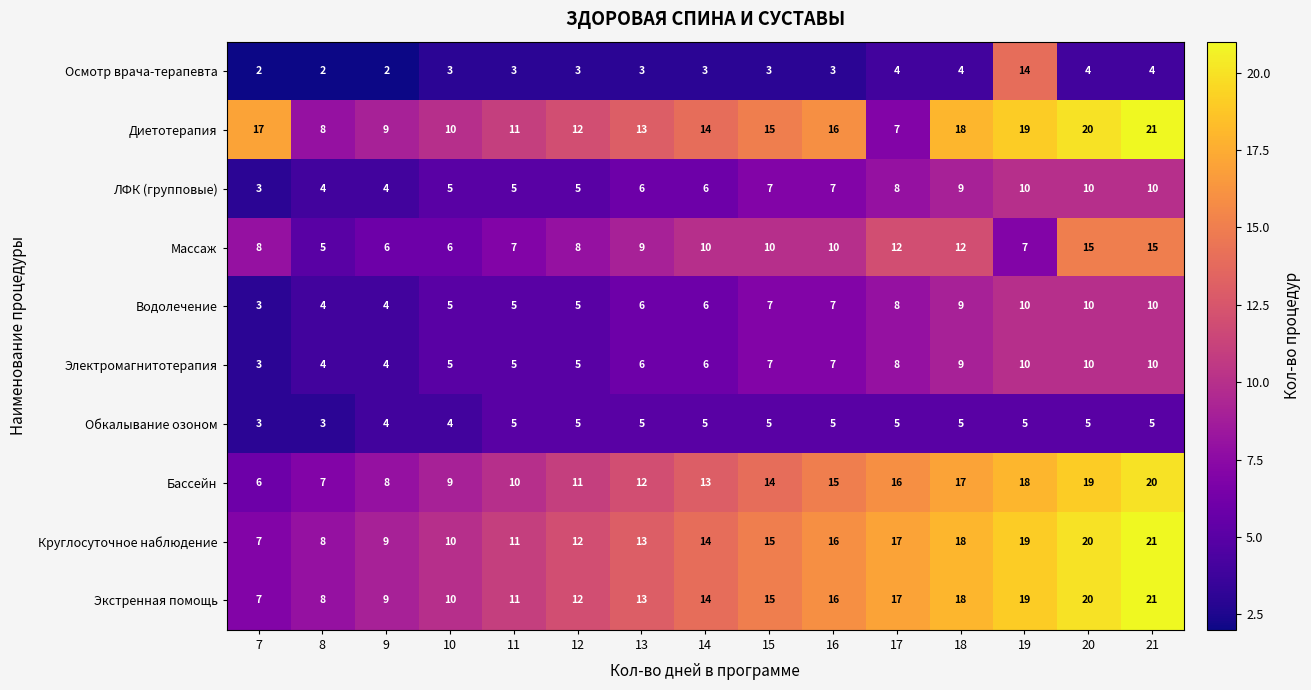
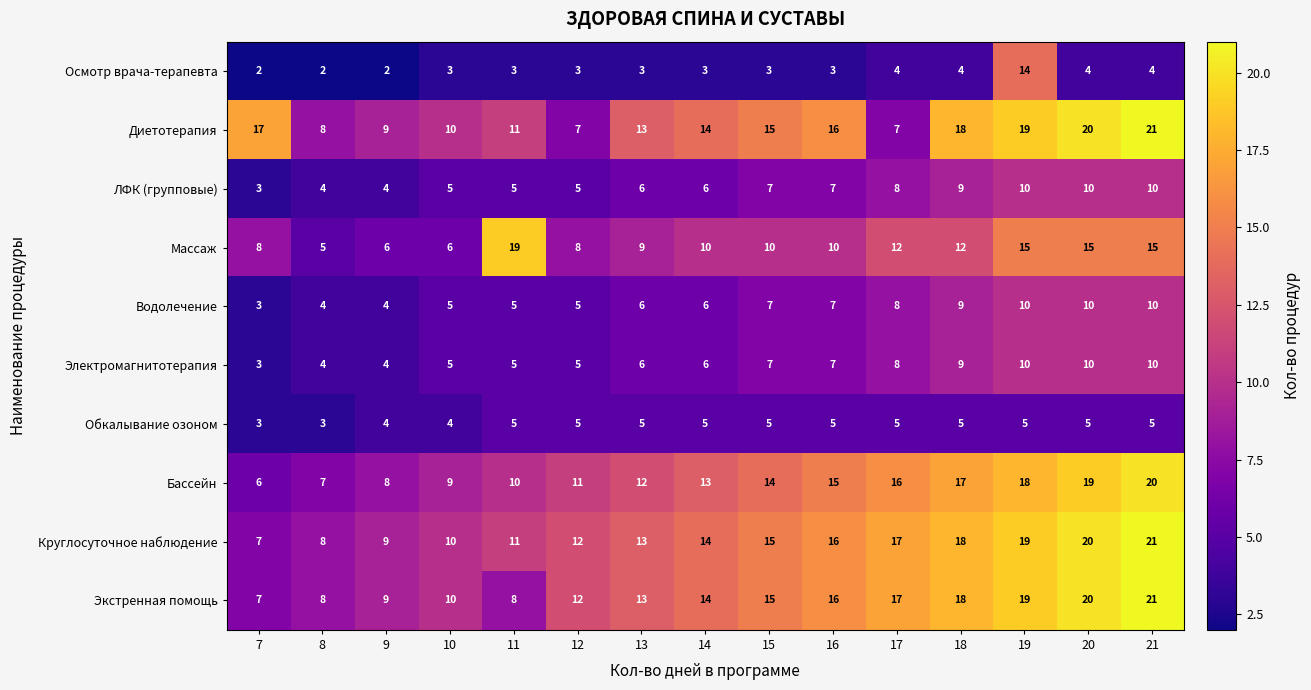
Диетотерапия, 12: 12 -> 7
Массаж, 11: 7 -> 19
Массаж, 19: 7 -> 15
Экстренная помощь, 11: 11 -> 8
